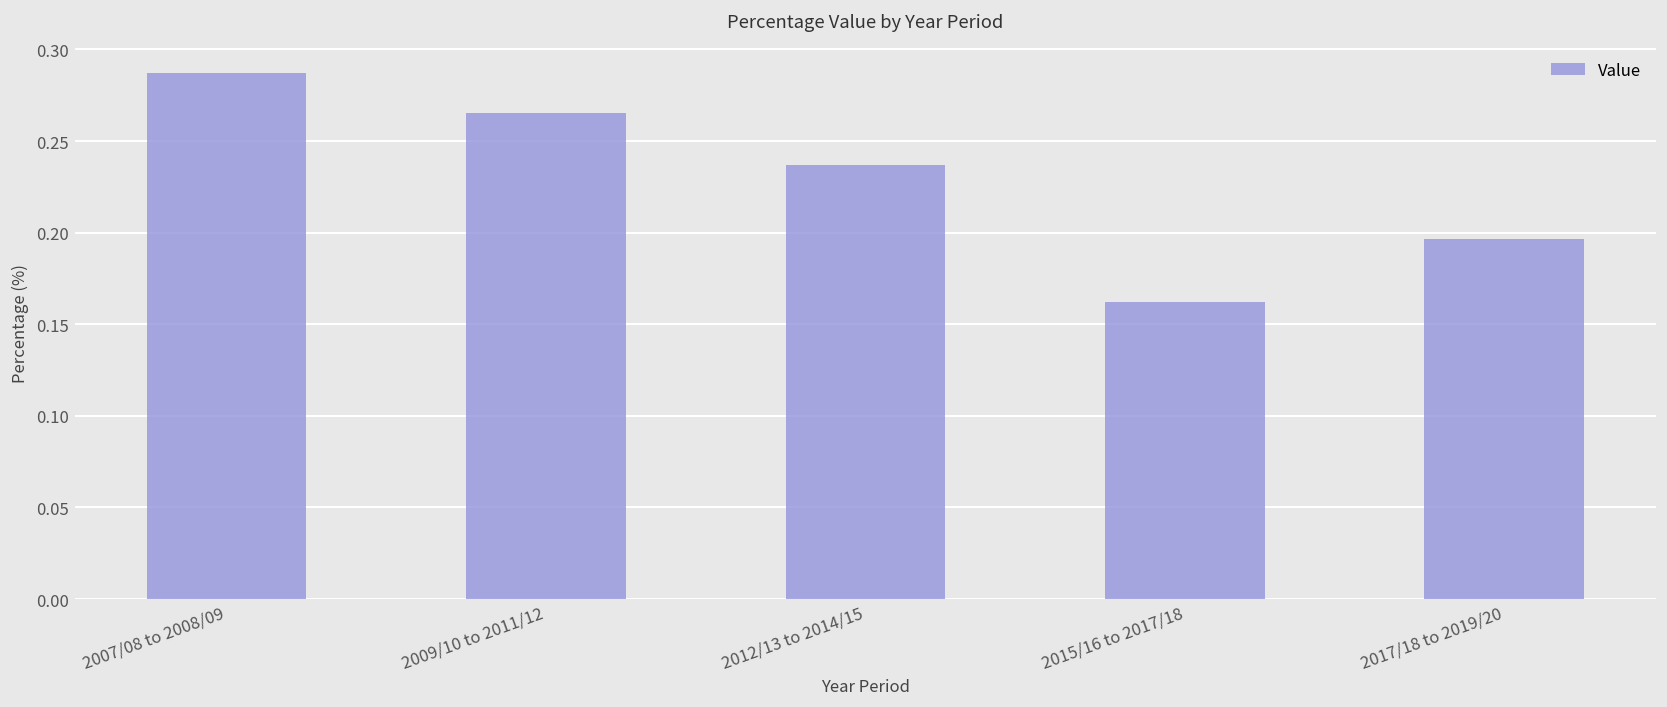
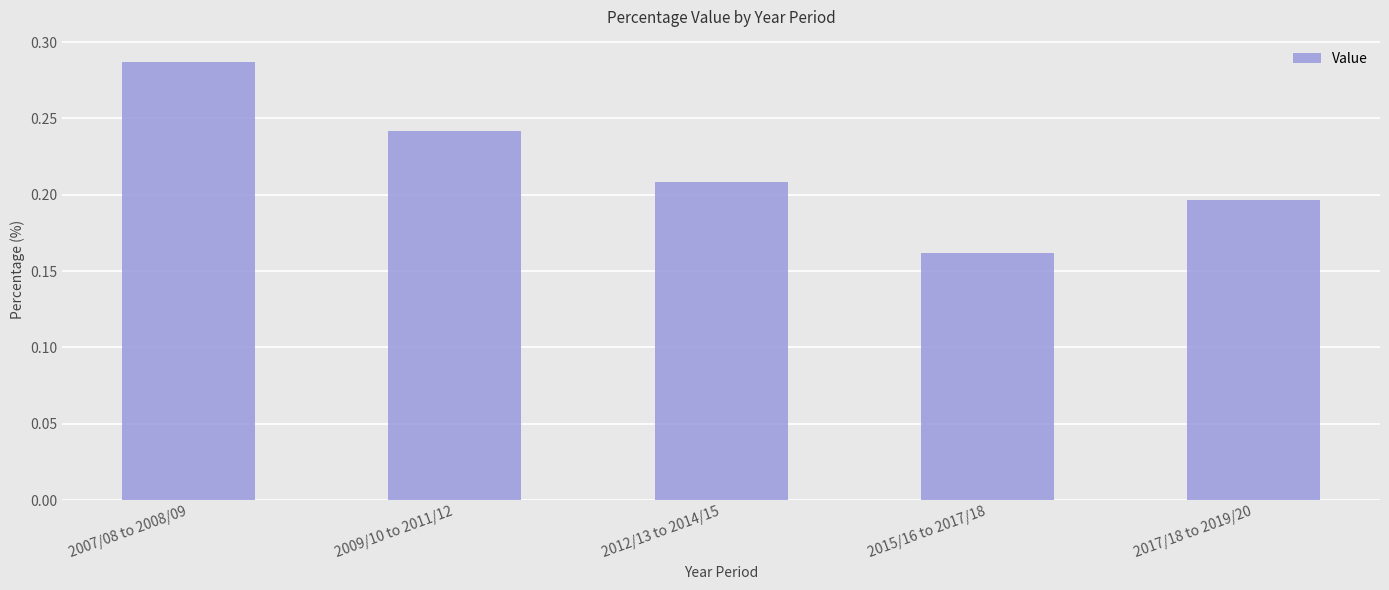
2009/10 to 2011/12: 0.265 -> 0.242
2012/13 to 2014/15: 0.237 -> 0.208
